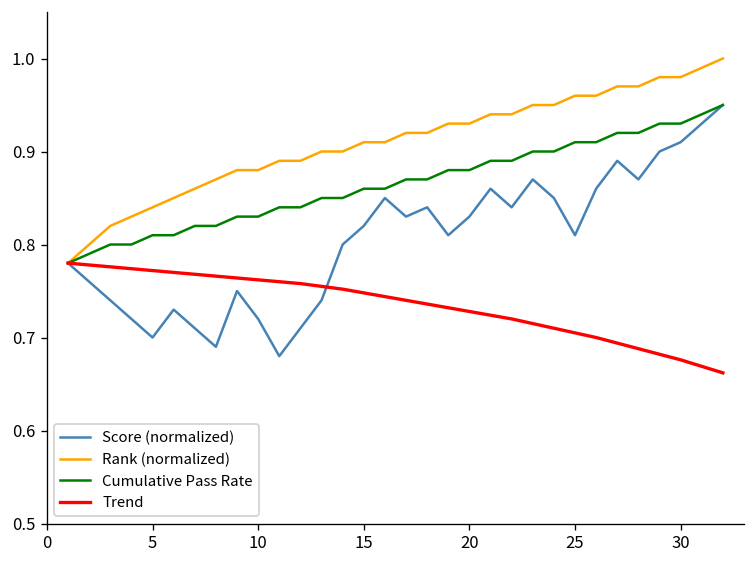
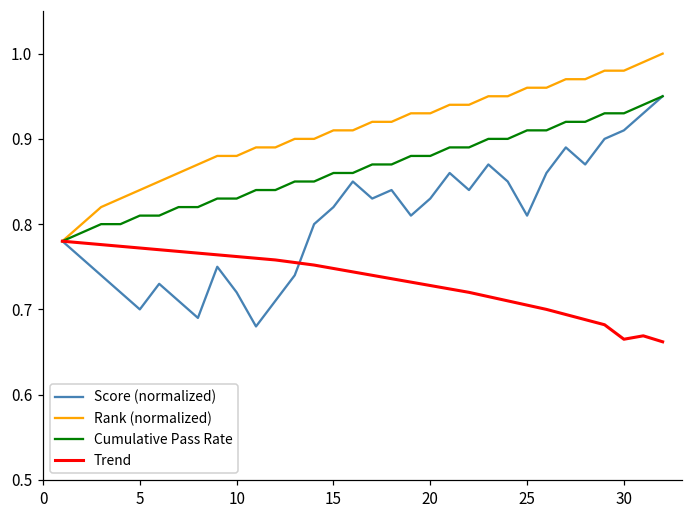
Trend, 30: 0.68 -> 0.67
